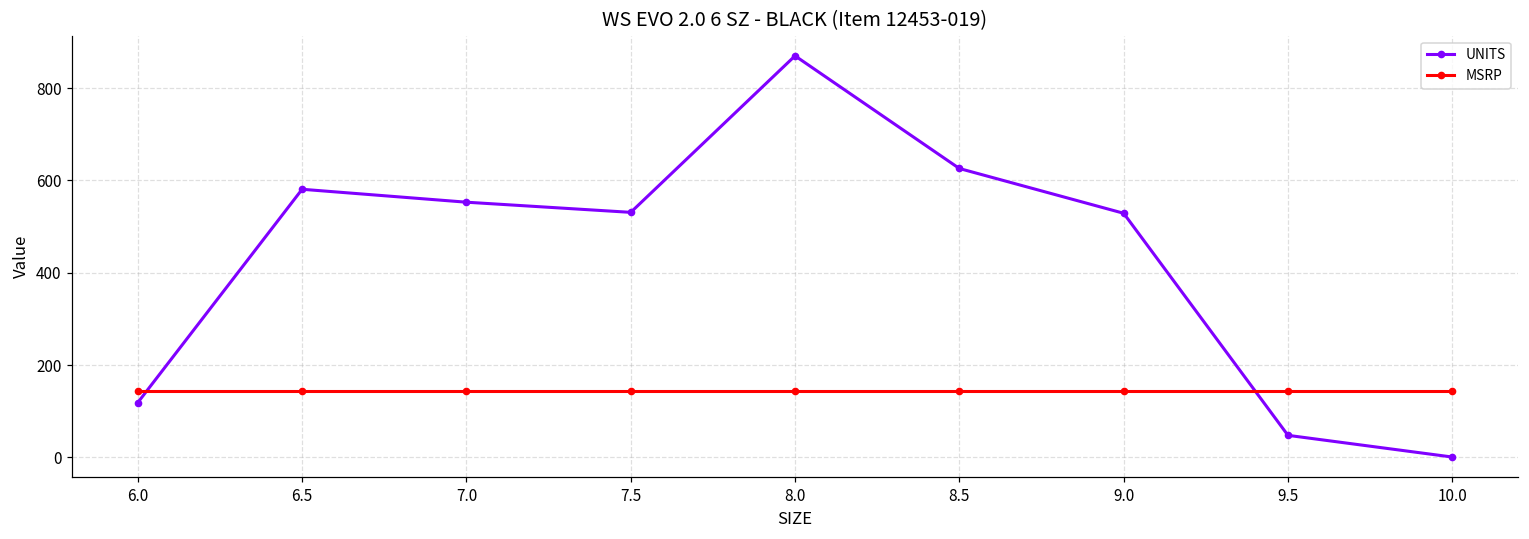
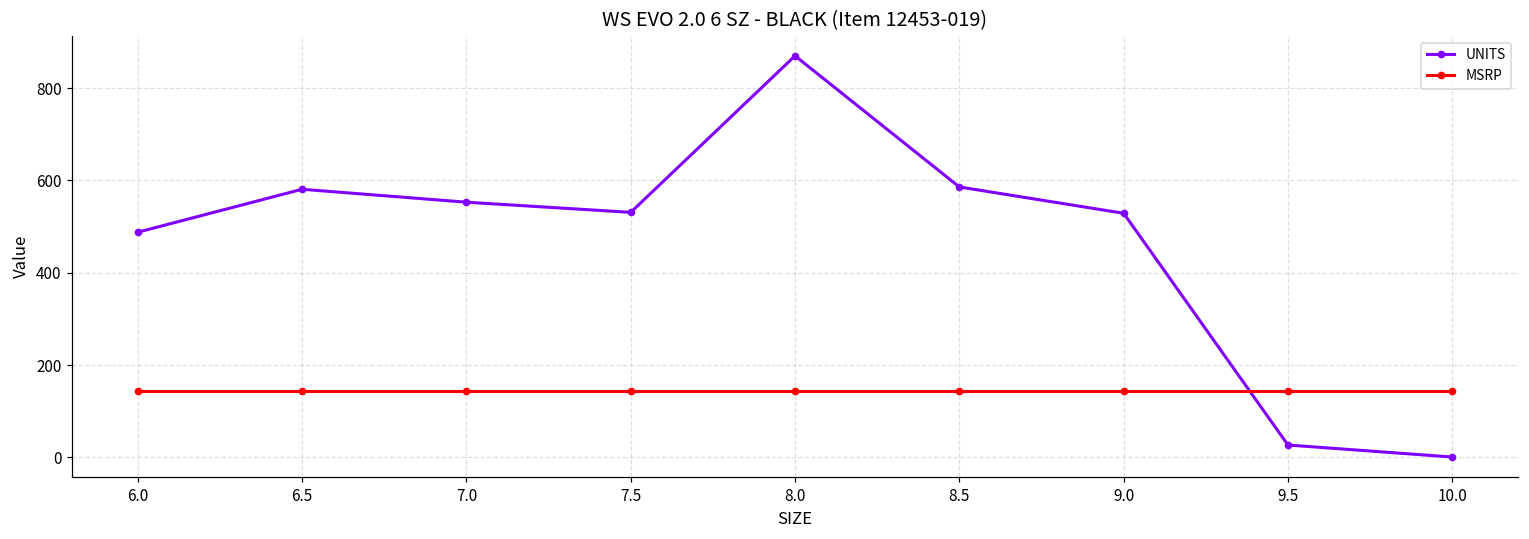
UNITS, 6.0: 120 -> 490
UNITS, 8.5: 630 -> 590
UNITS, 9.5: 50 -> 30
